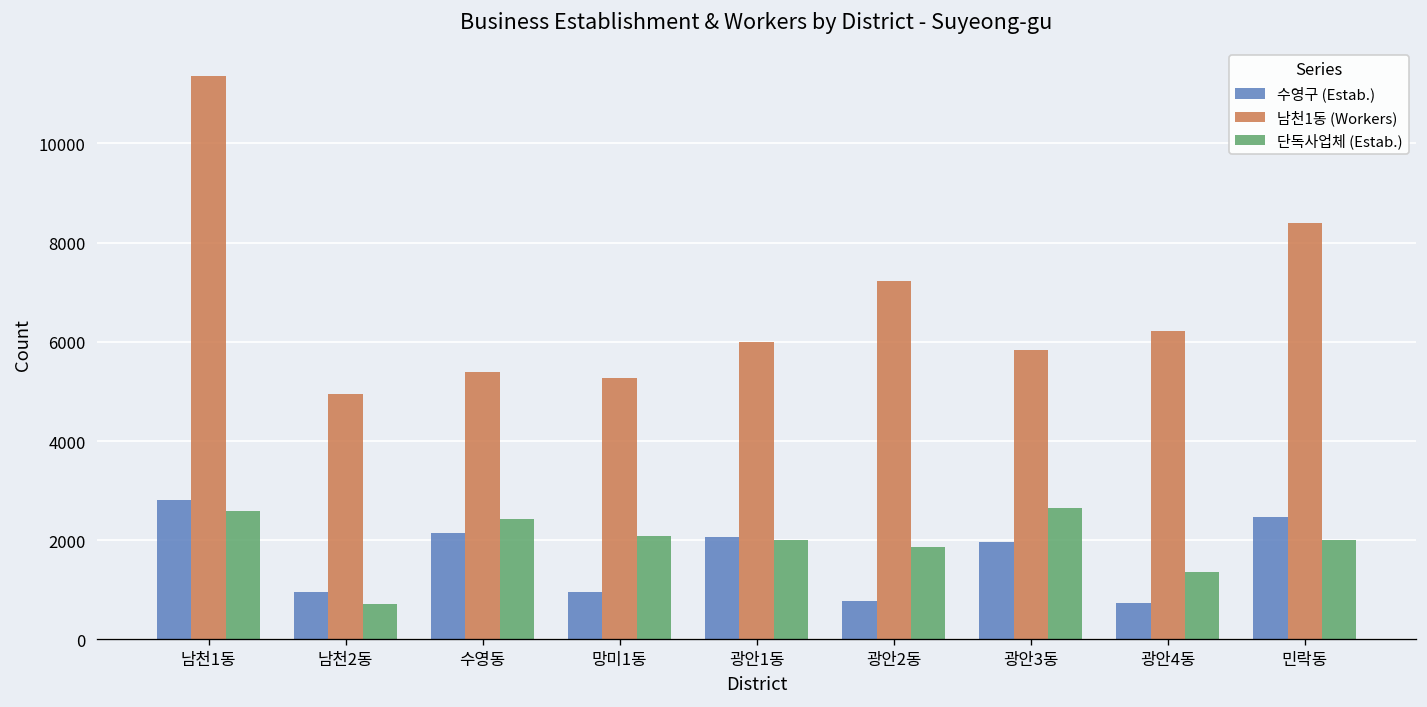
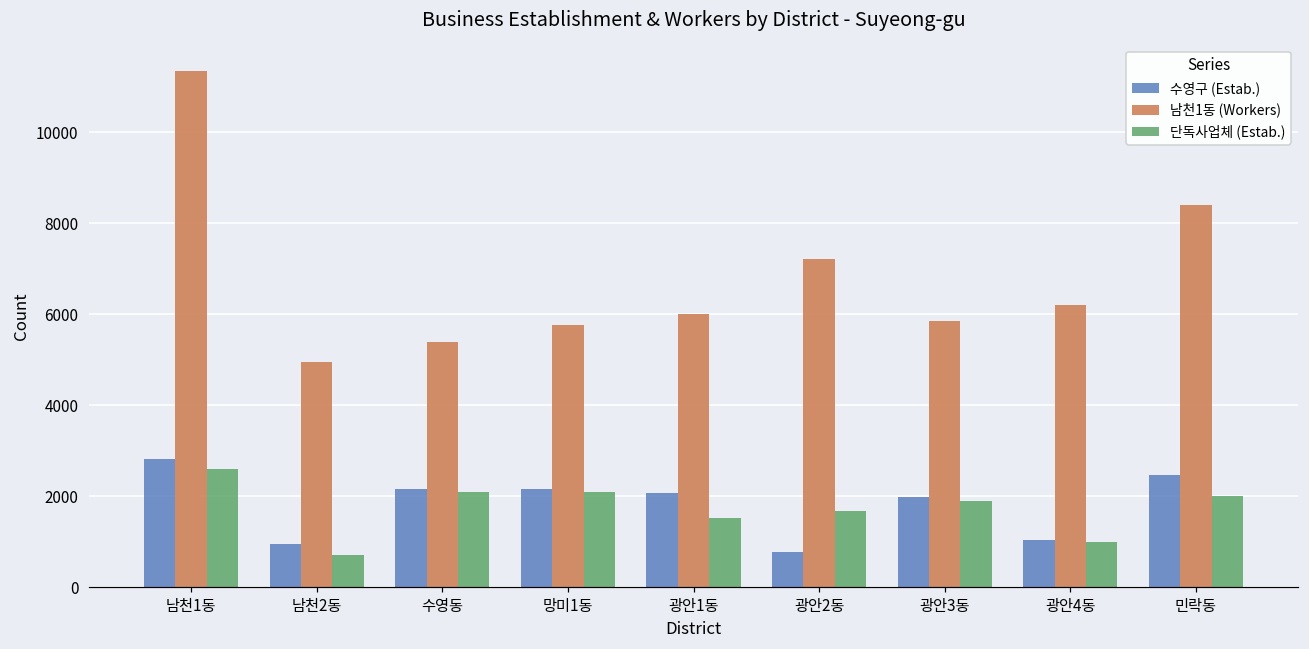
단독사업체 (Estab.), 수영동: 2400 -> 2100
수영구 (Estab.), 망미1동: 1000 -> 2100
남천1동 (Workers), 망미1동: 5300 -> 5800
단독사업체 (Estab.), 광안1동: 2000 -> 1500
단독사업체 (Estab.), 광안2동: 1900 -> 1700
단독사업체 (Estab.), 광안3동: 2700 -> 1900
수영구 (Estab.), 광안4동: 700 -> 1000
단독사업체 (Estab.), 광안4동: 1400 -> 1000
